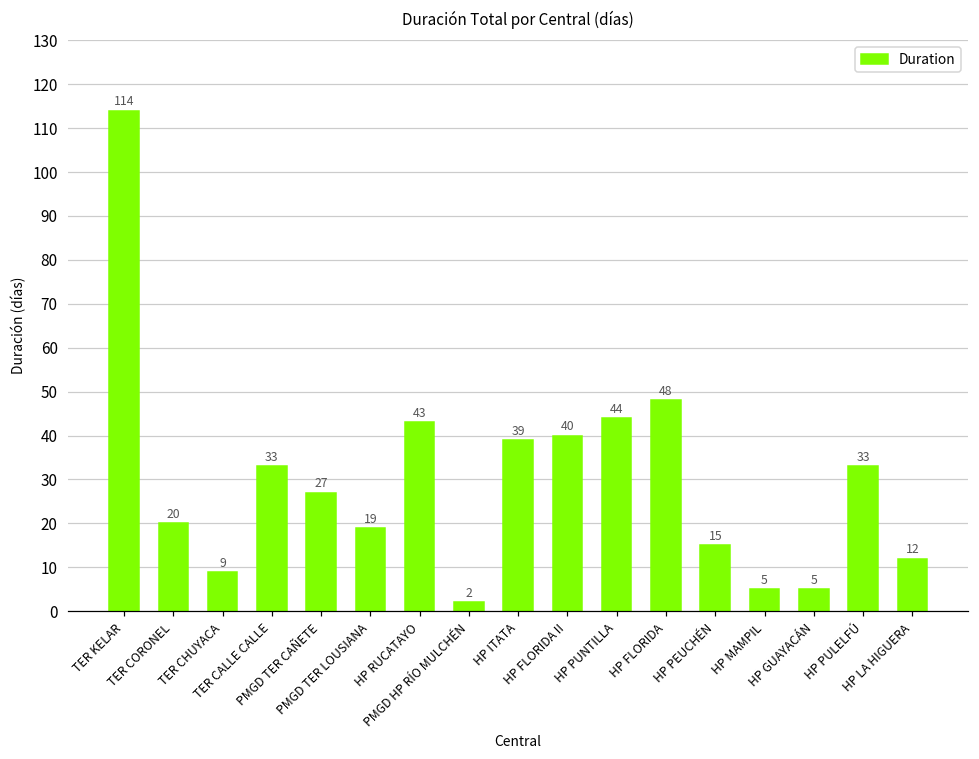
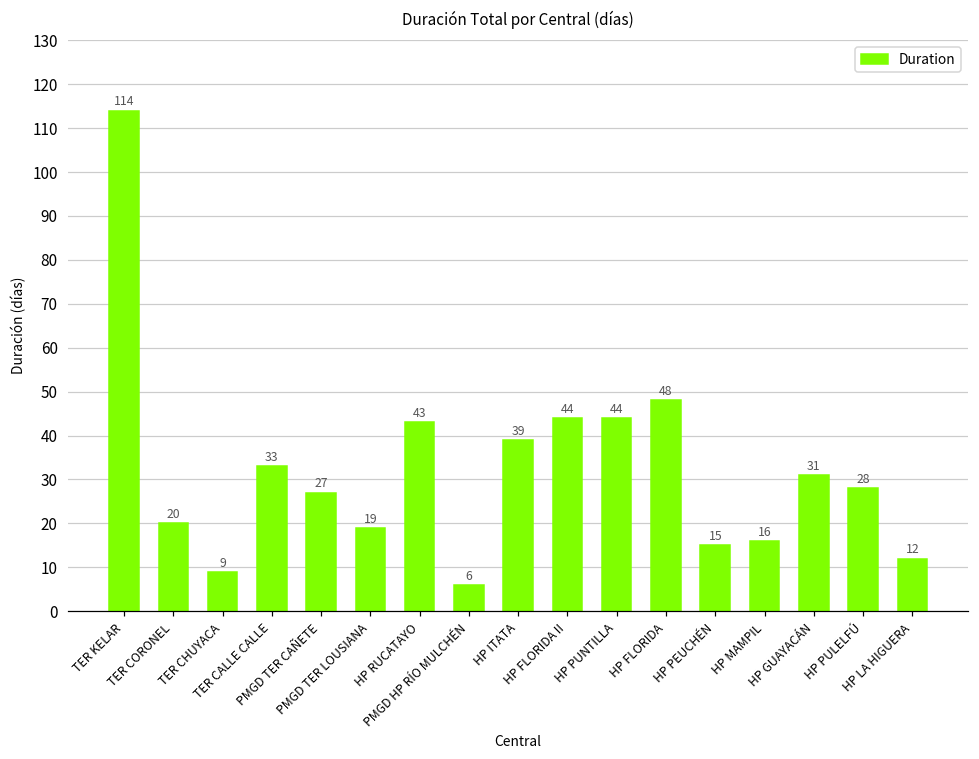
PMGD HP RÍO MULCHÉN: 2 -> 6
HP FLORIDA II: 40 -> 44
HP MAMPIL: 5 -> 16
HP GUAYACÁN: 5 -> 31
HP PULELFÚ: 33 -> 28
